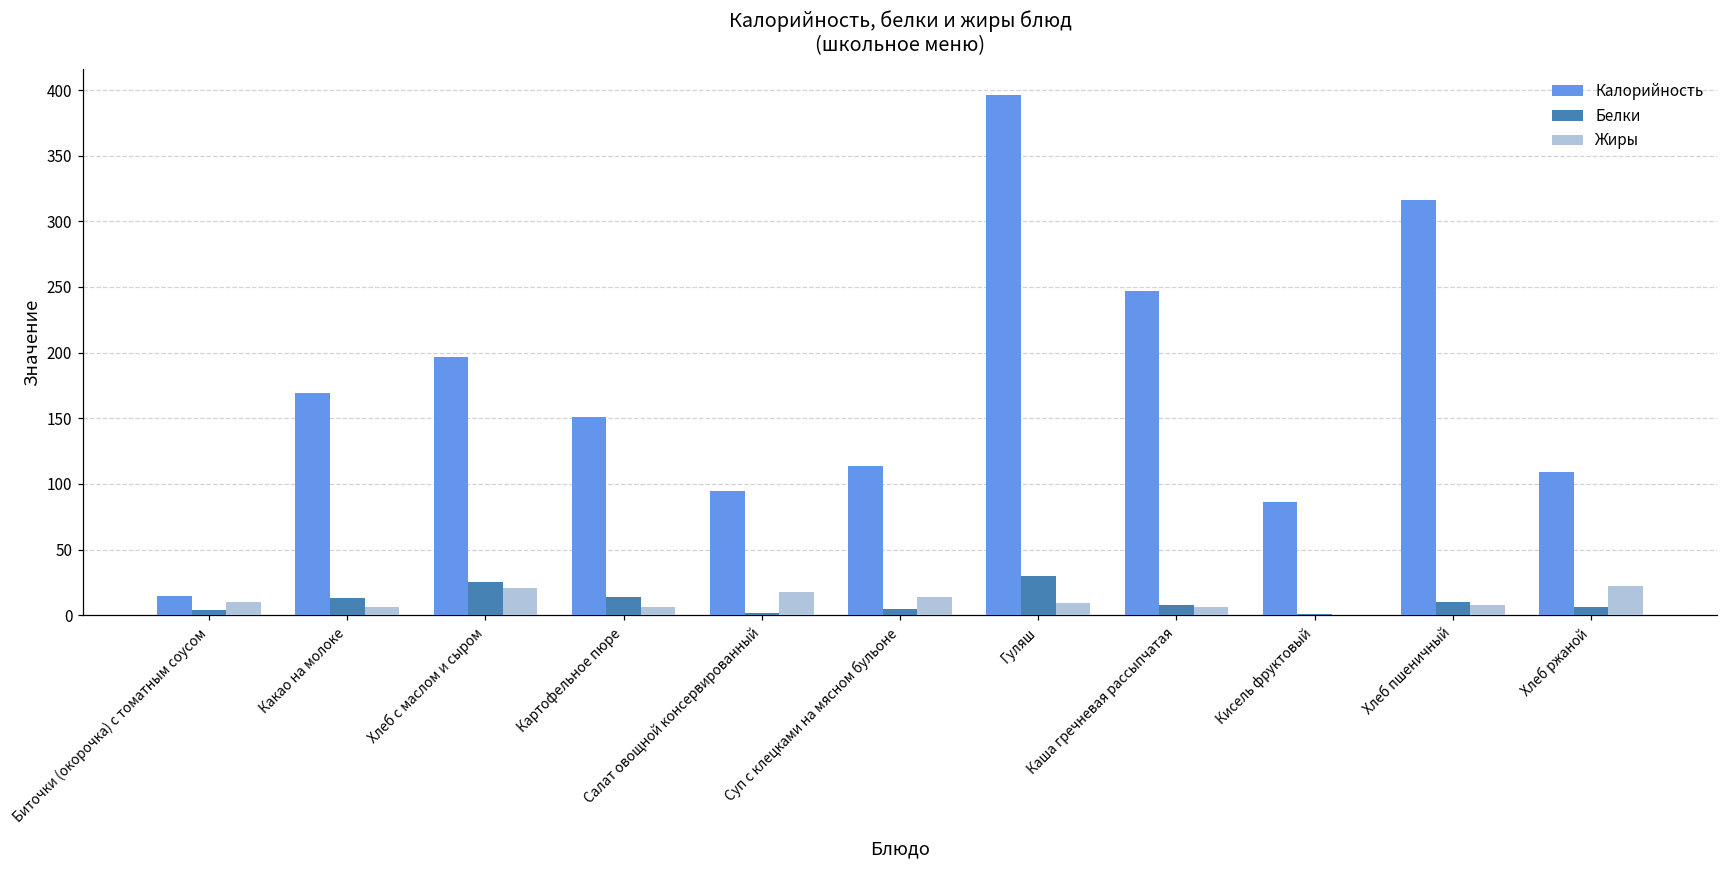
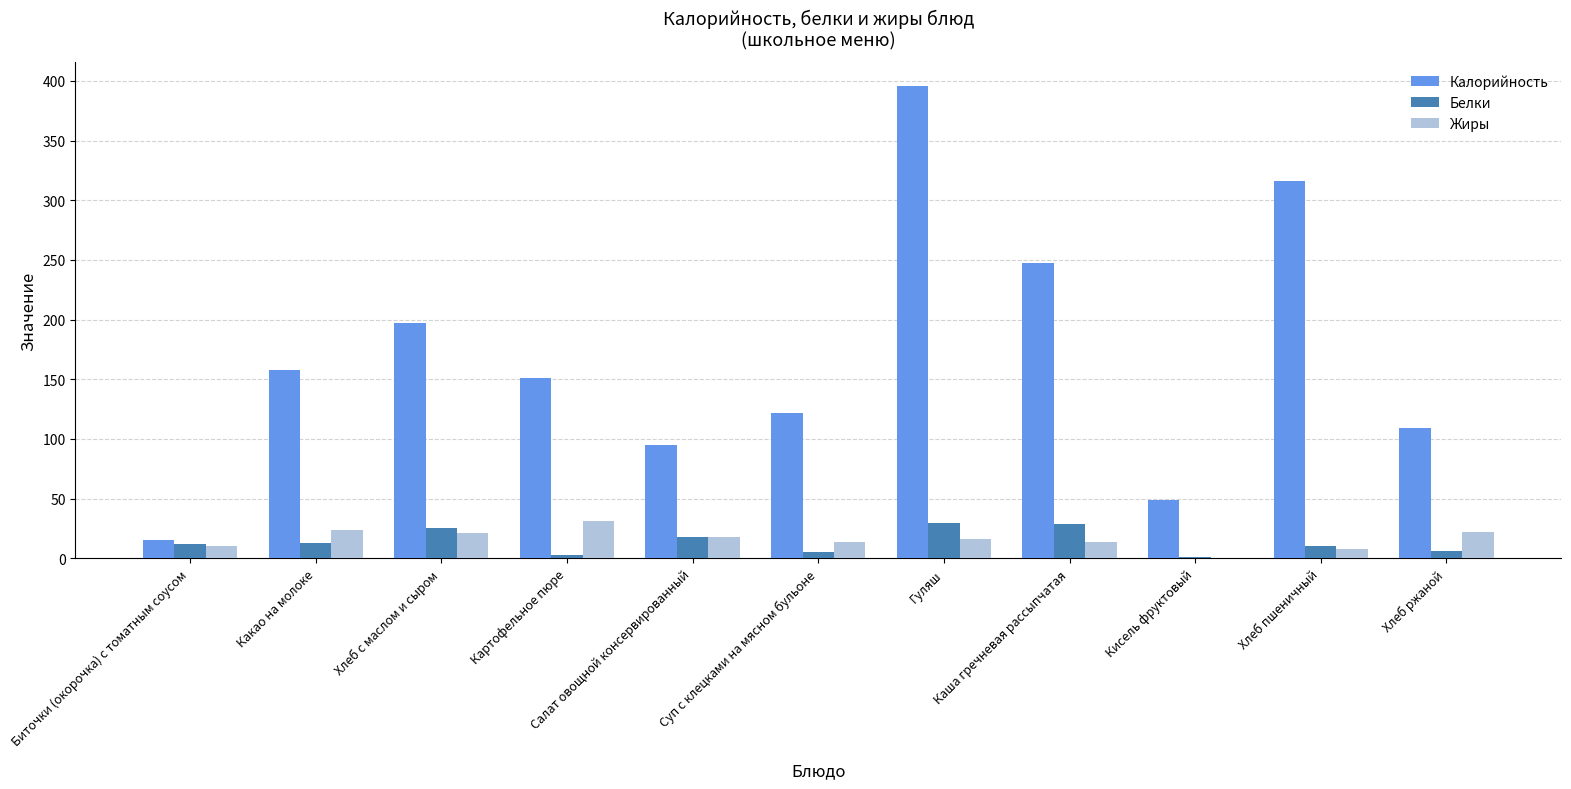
Белки, Биточки (окорочка) с томатным соусом: 4 -> 12
Калорийность, Какао на молоке: 169 -> 158
Жиры, Какао на молоке: 6 -> 24
Белки, Картофельное пюре: 14 -> 3
Жиры, Картофельное пюре: 6 -> 31
Белки, Салат овощной консервированный: 2 -> 18
Калорийность, Суп с клецками на мясном бульоне: 114 -> 122
Жиры, Гуляш: 9 -> 16
Белки, Каша гречневая рассыпчатая: 8 -> 29
Жиры, Каша гречневая рассыпчатая: 6 -> 14
Калорийность, Кисель фруктовый: 86 -> 49
